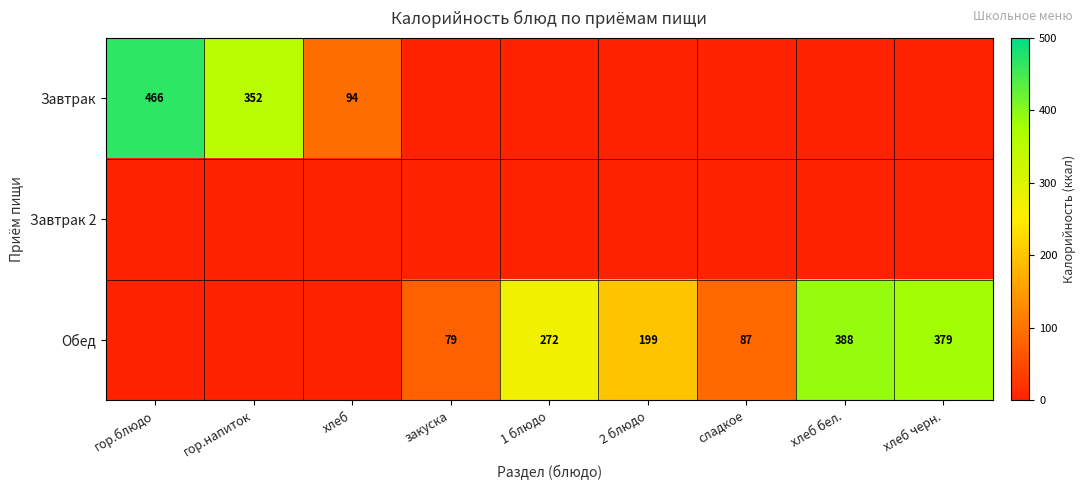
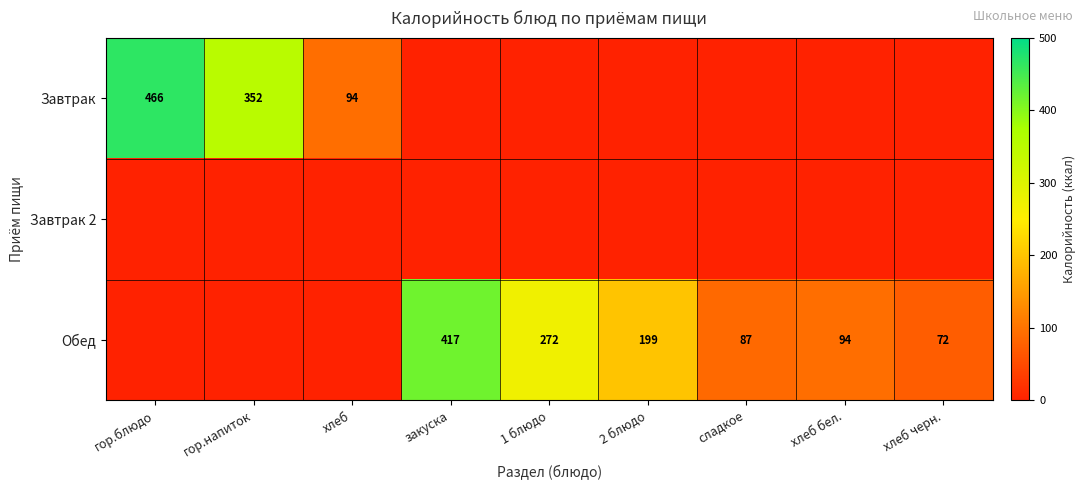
Обед, закуска: 79 -> 417
Обед, хлеб бел.: 388 -> 94
Обед, хлеб черн.: 379 -> 72
